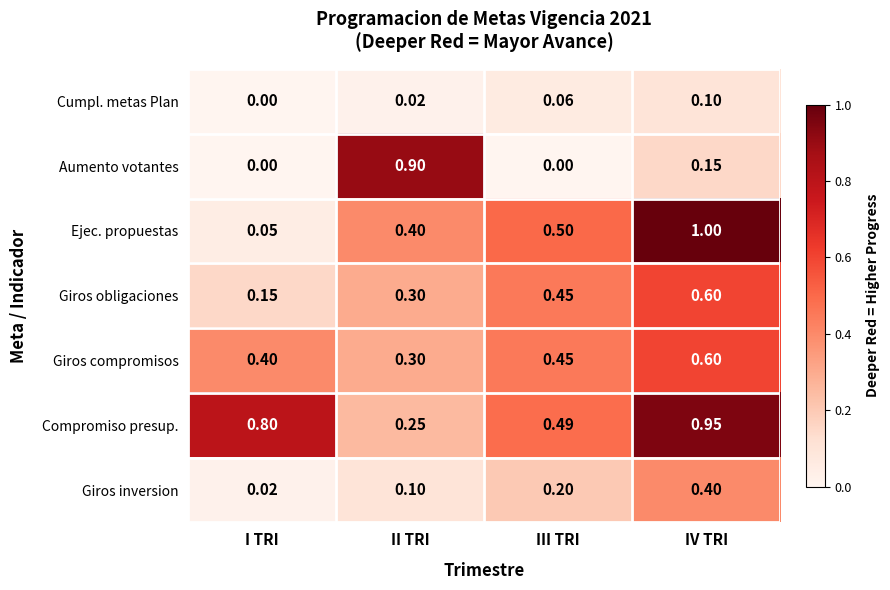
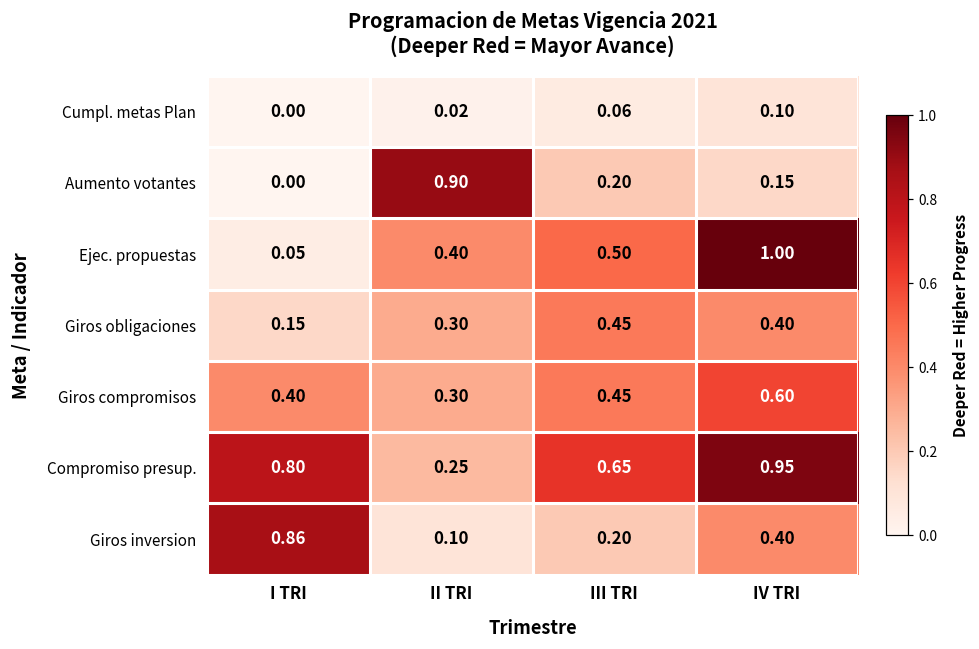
Aumento votantes, III TRI: 0.00 -> 0.20
Giros obligaciones, IV TRI: 0.60 -> 0.40
Compromiso presup., III TRI: 0.49 -> 0.65
Giros inversion, I TRI: 0.02 -> 0.86
